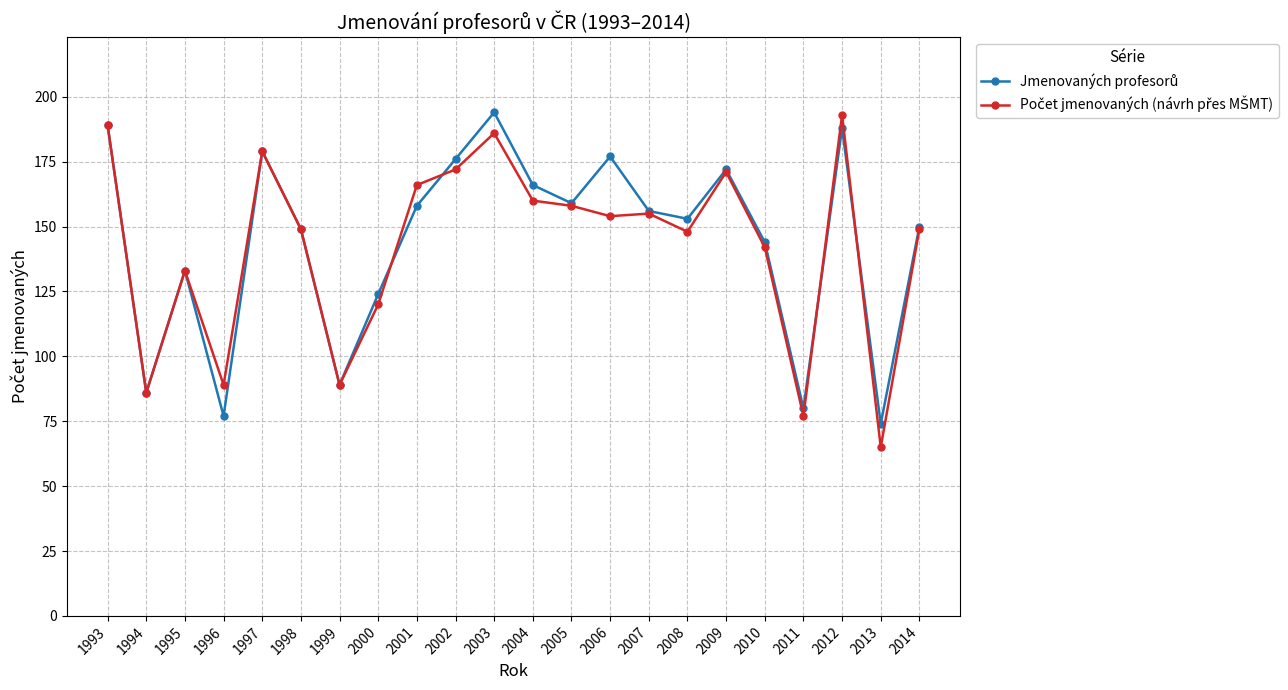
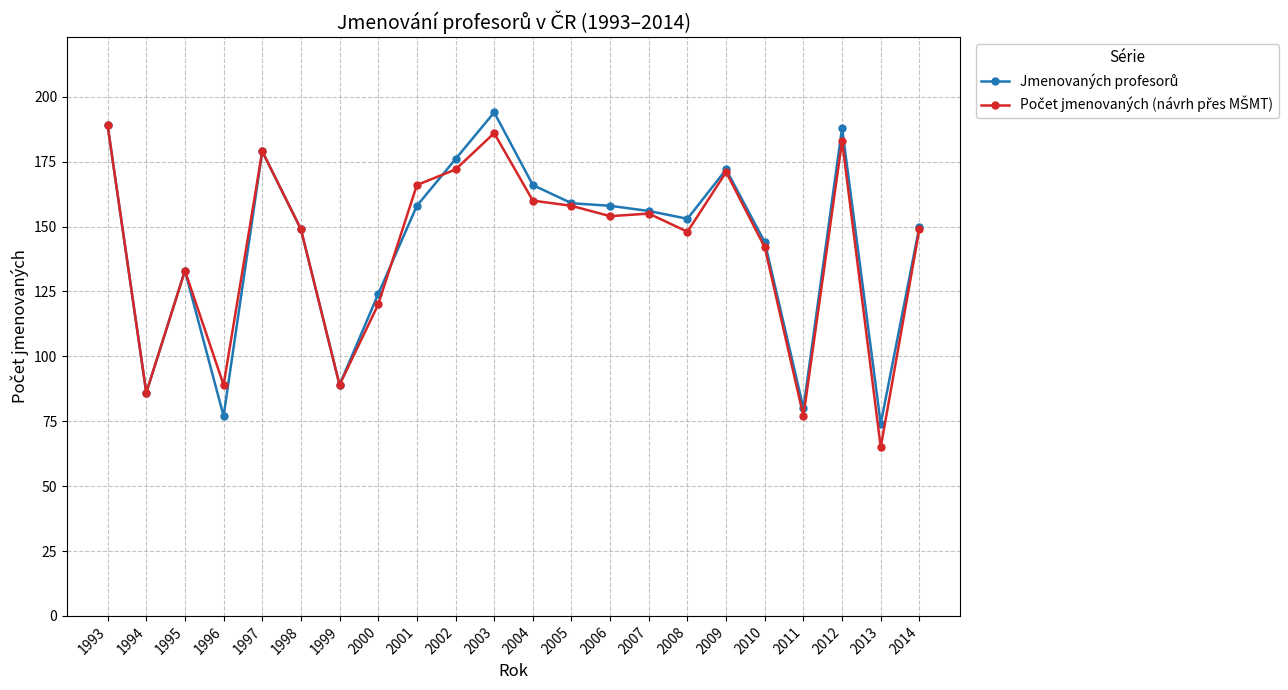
Jmenovaných profesorů, 2006: 177 -> 158
Počet jmenovaných (návrh přes MŠMT), 2012: 193 -> 183
